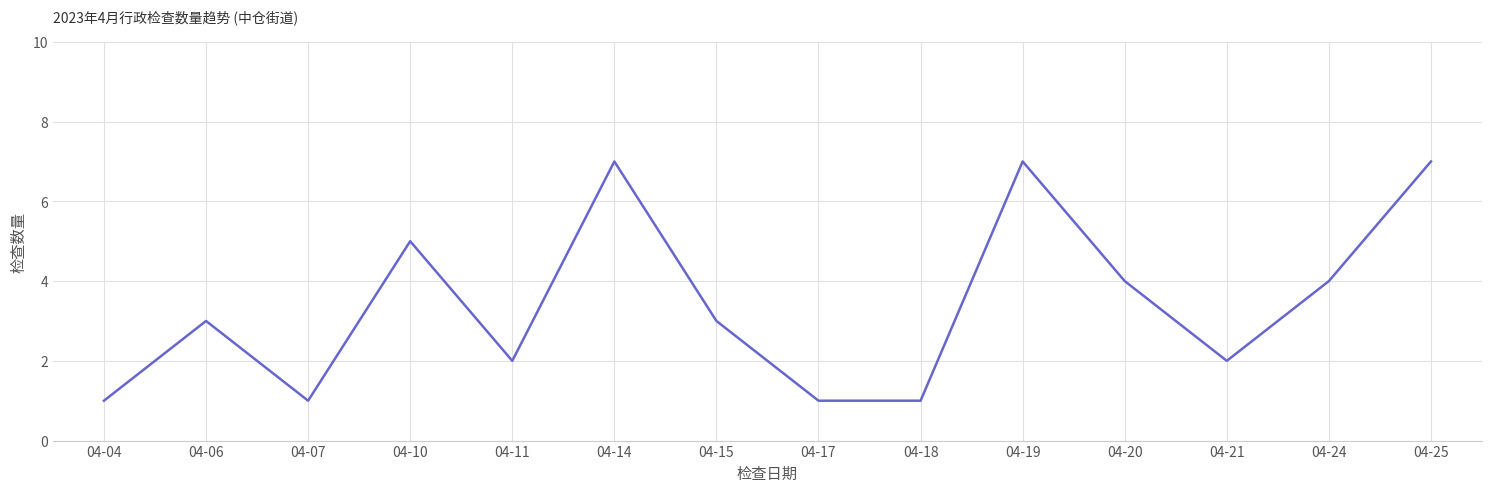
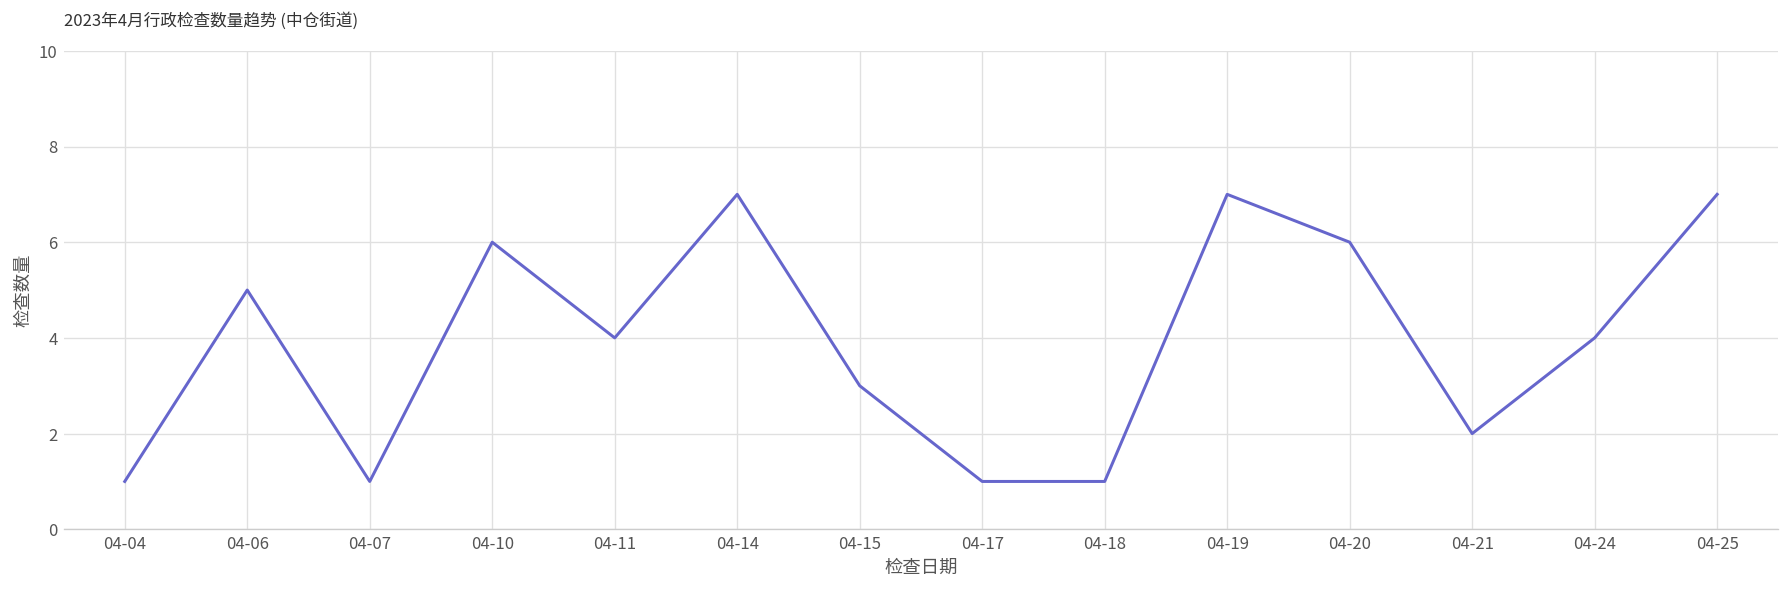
04-06: 3 -> 5
04-10: 5 -> 6
04-11: 2 -> 4
04-20: 4 -> 6
